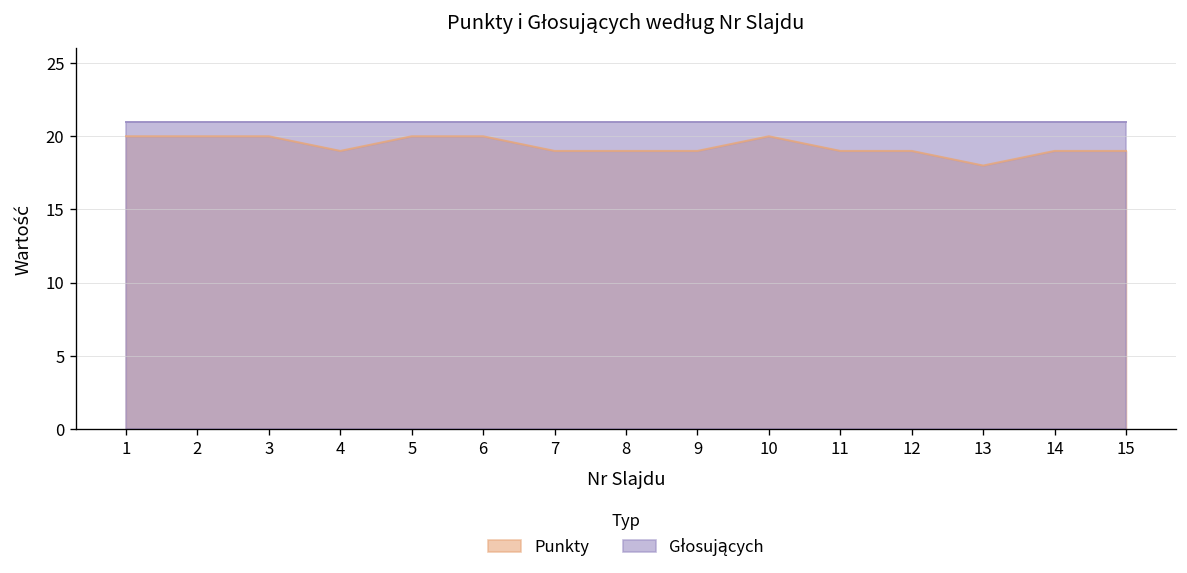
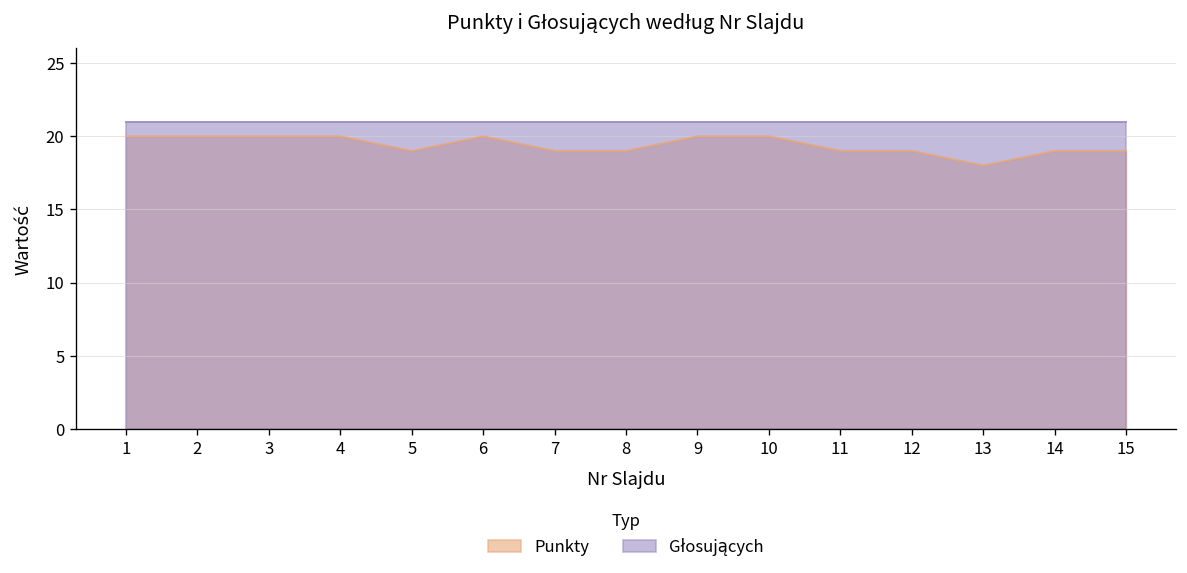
Punkty, 4: 19 -> 20
Punkty, 5: 20 -> 19
Punkty, 9: 19 -> 20
